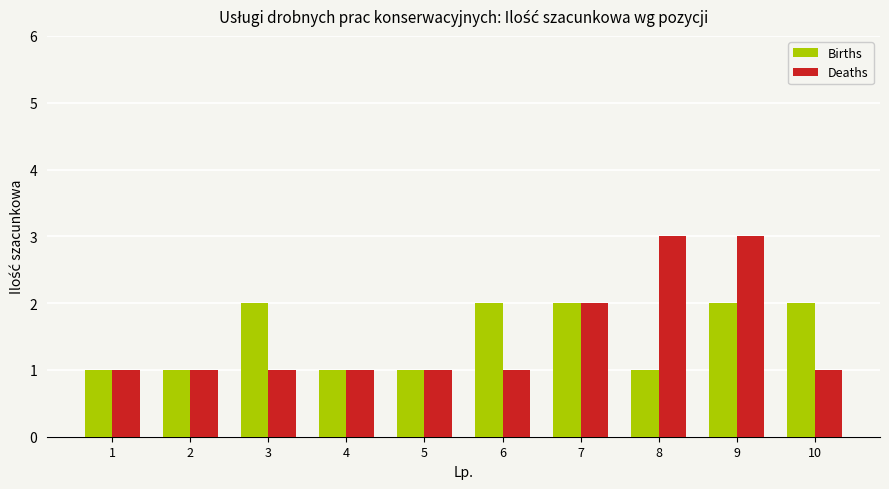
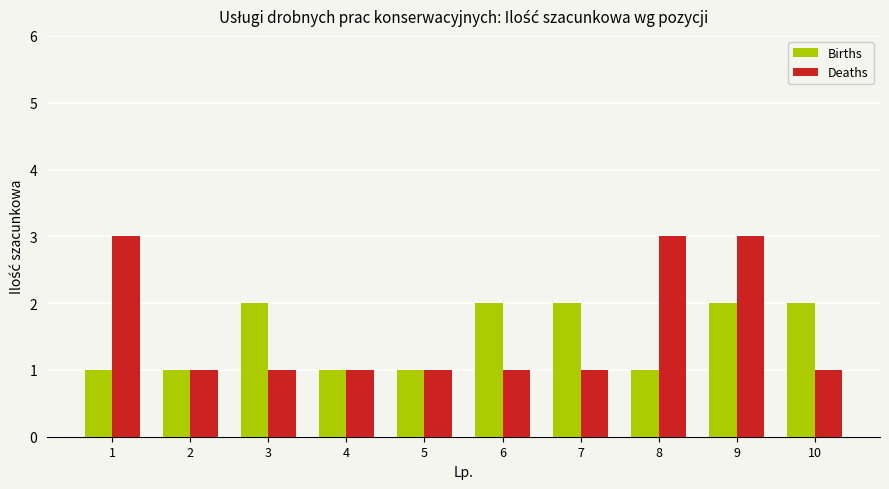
Deaths, 1: 1 -> 3
Deaths, 7: 2 -> 1
